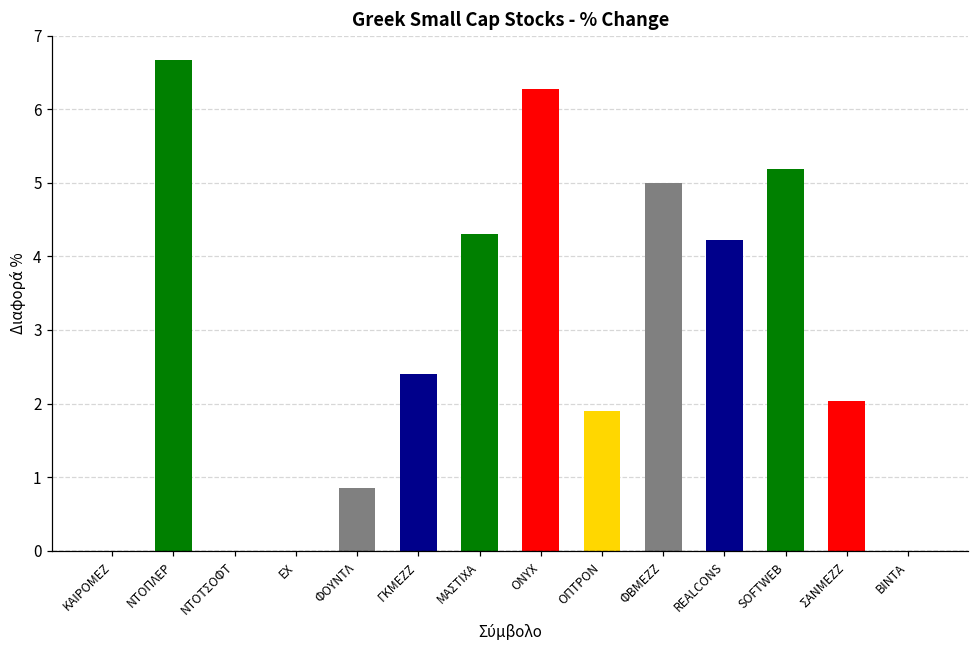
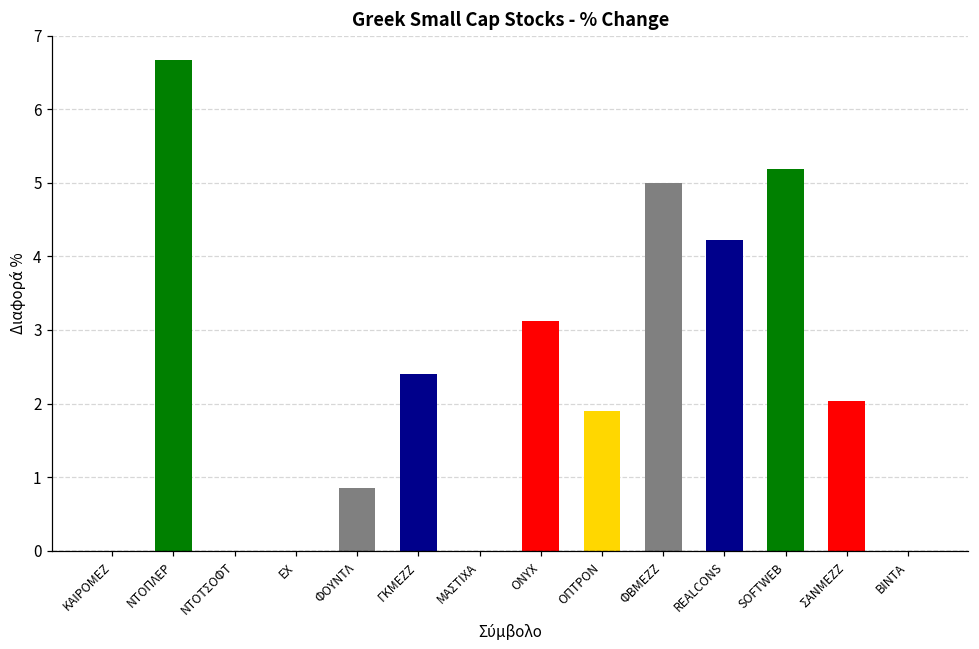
ΜΑΣΤΙΧΑ: 4.3 -> 0.0
ONYX: 6.3 -> 3.1
